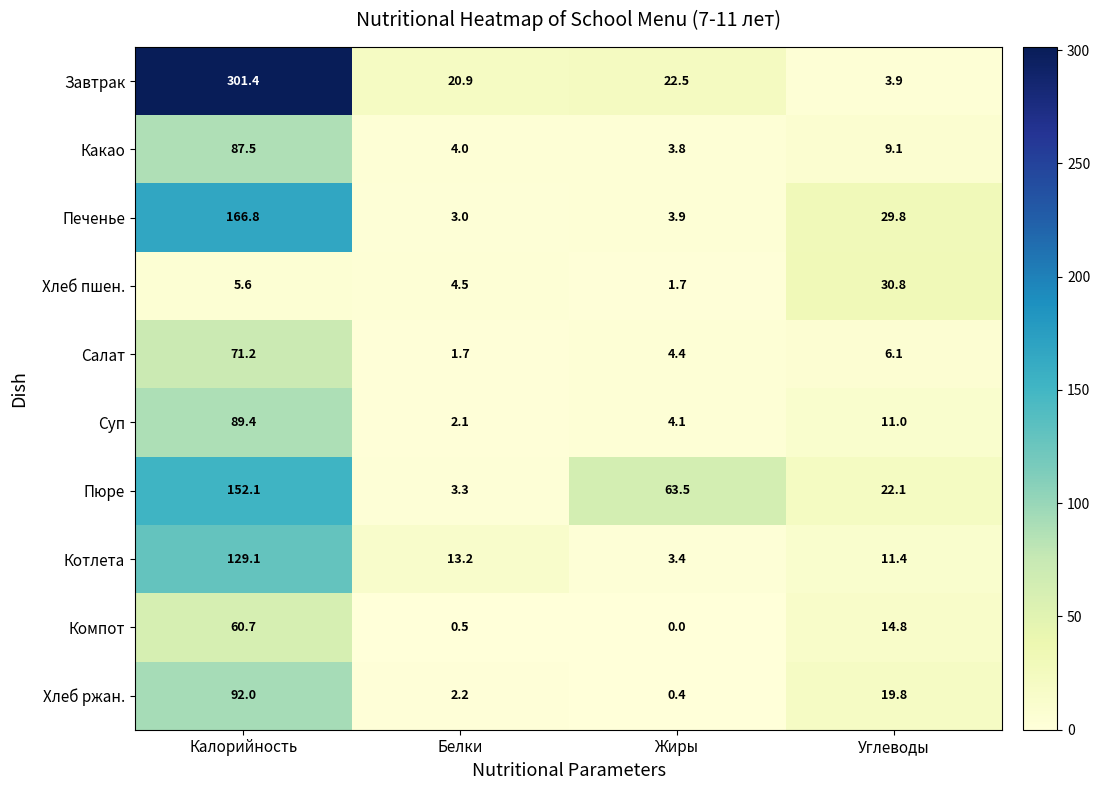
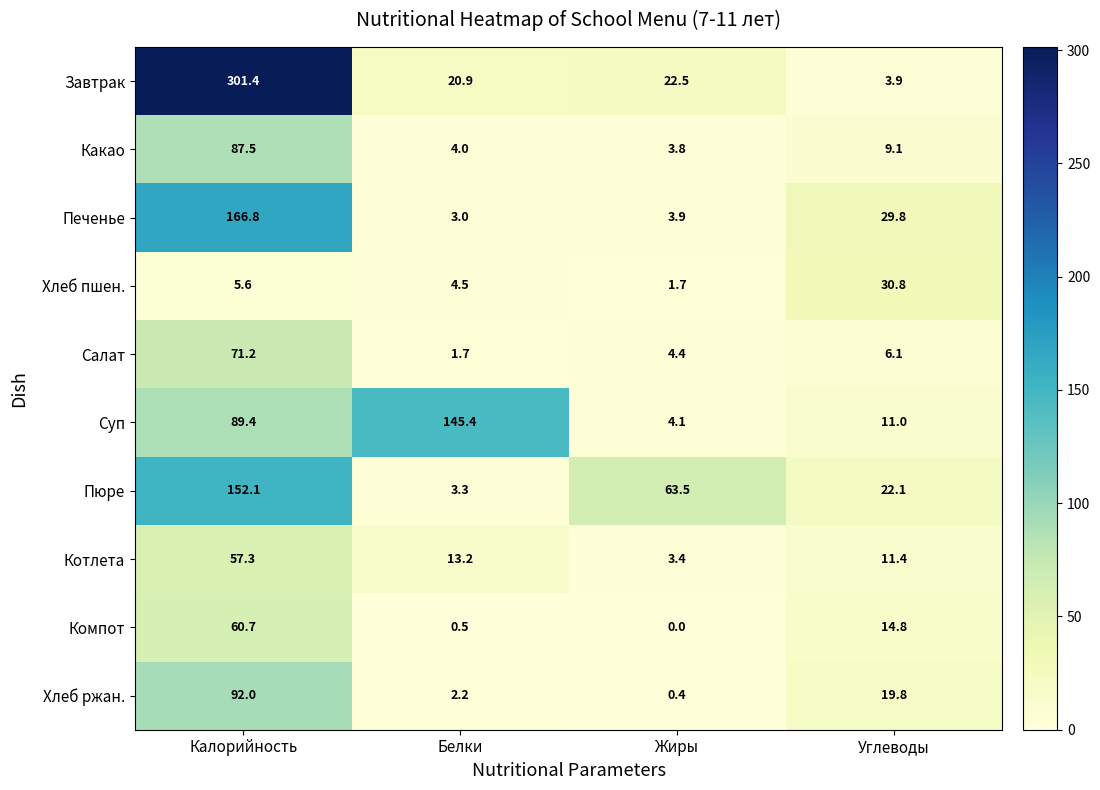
Суп, Белки: 2.1 -> 145.4
Котлета, Калорийность: 129.1 -> 57.3
